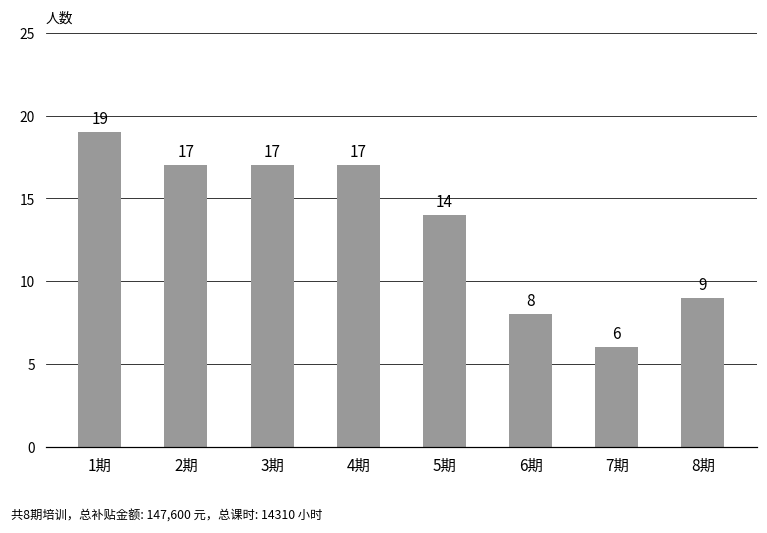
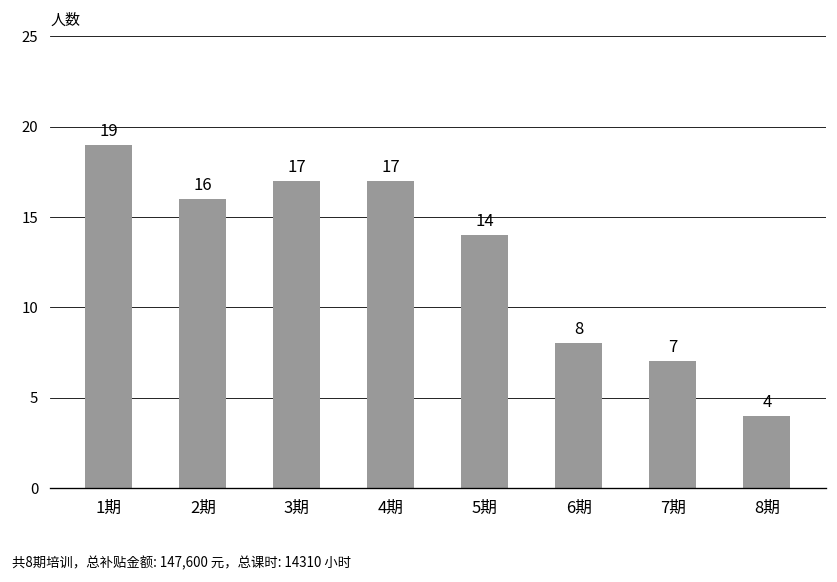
2期: 17 -> 16
7期: 6 -> 7
8期: 9 -> 4
